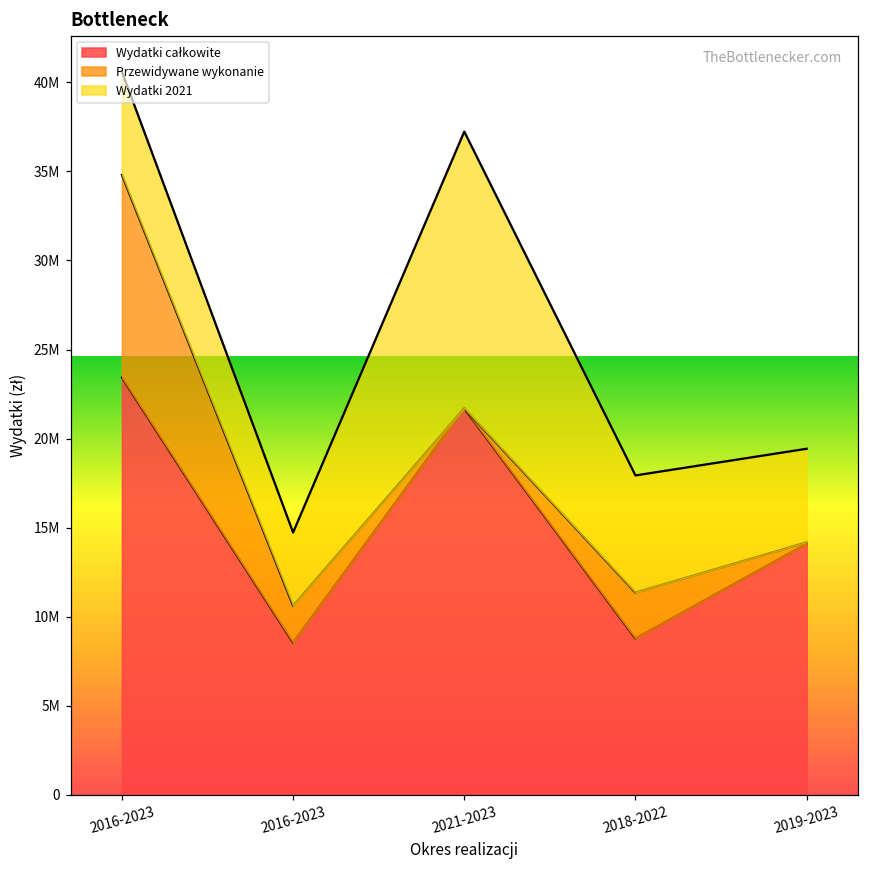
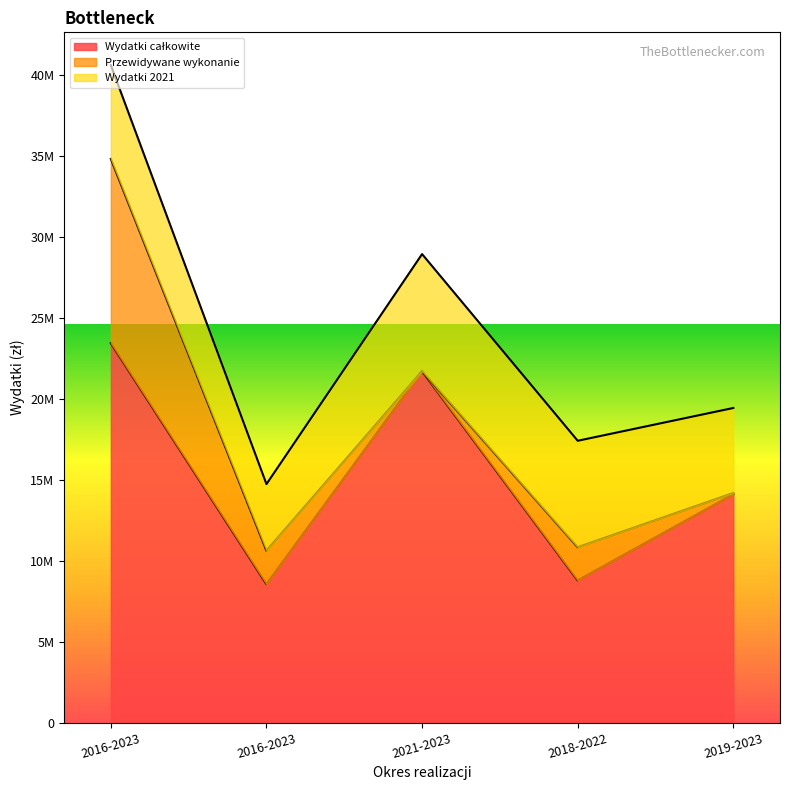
Wydatki 2021, 2021-2023: 15500000 -> 7200000
Przewidywane wykonanie, 2018-2022: 2600000 -> 2100000
